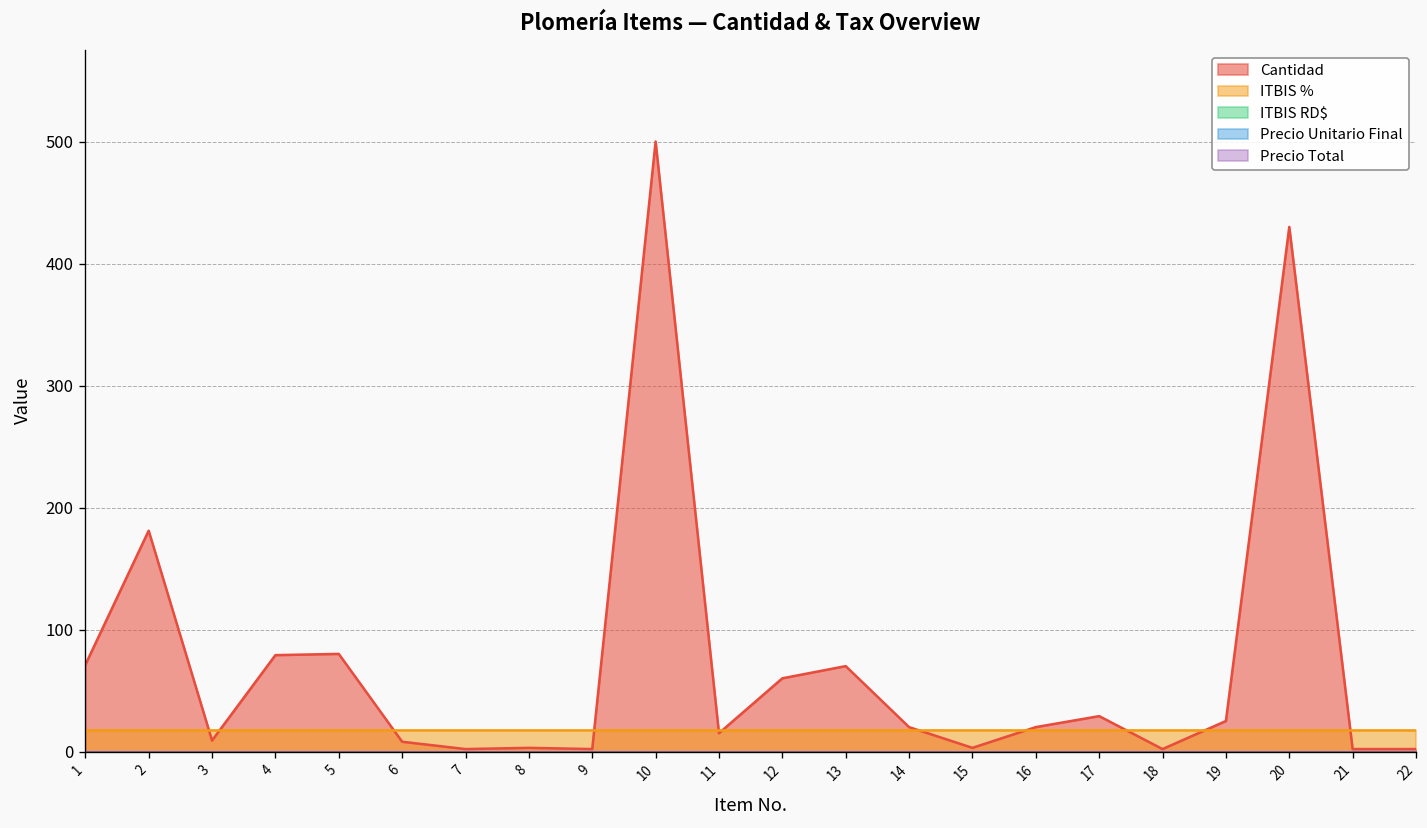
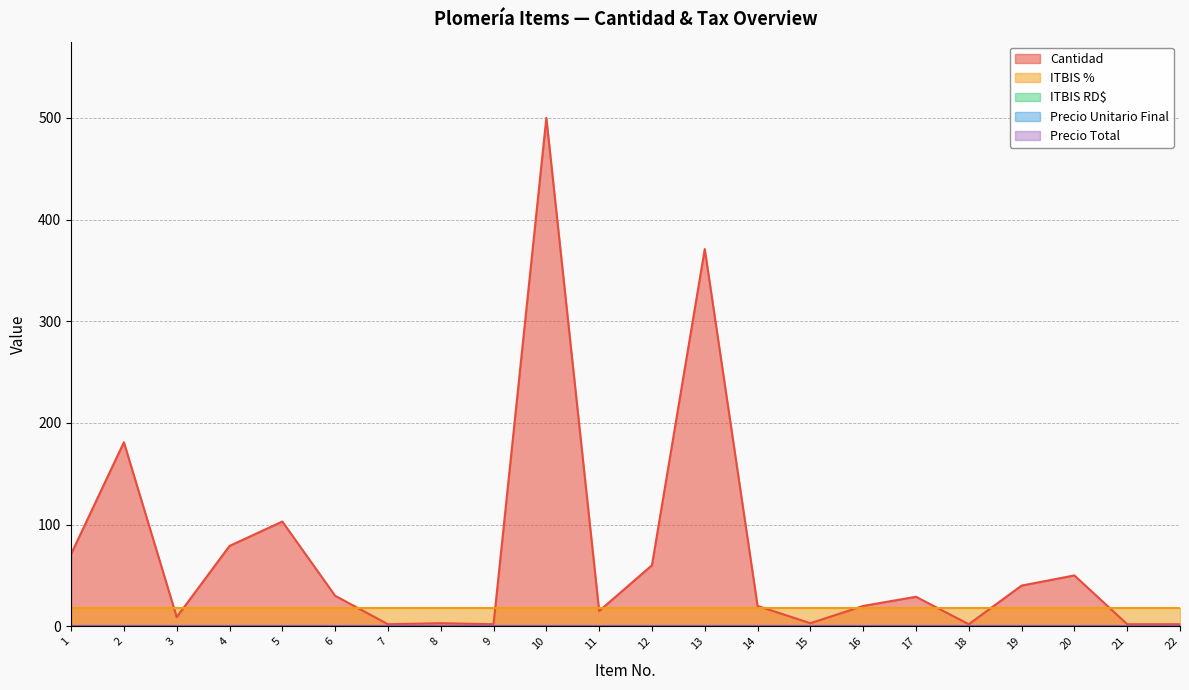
Cantidad, 5: 80 -> 103
Cantidad, 6: 8 -> 30
Cantidad, 13: 70 -> 371
Cantidad, 19: 25 -> 40
Cantidad, 20: 430 -> 50
